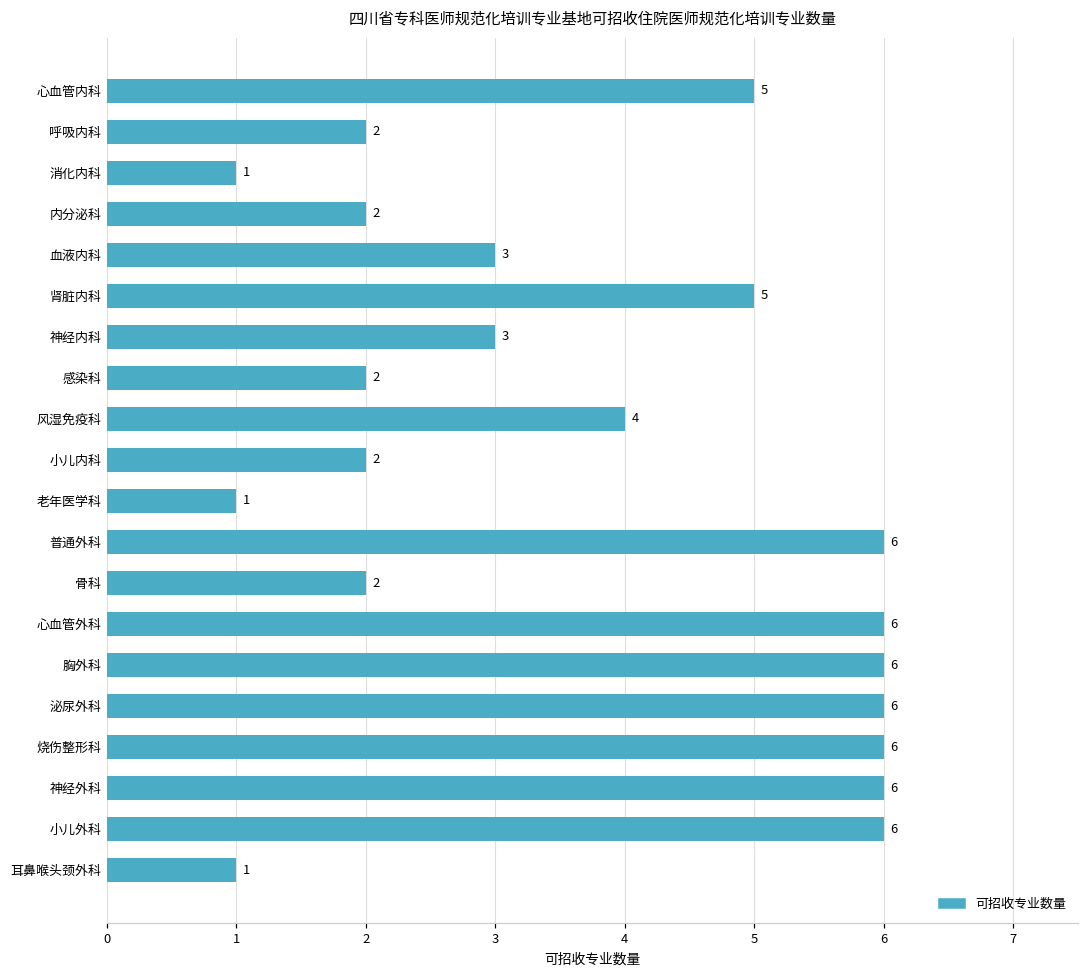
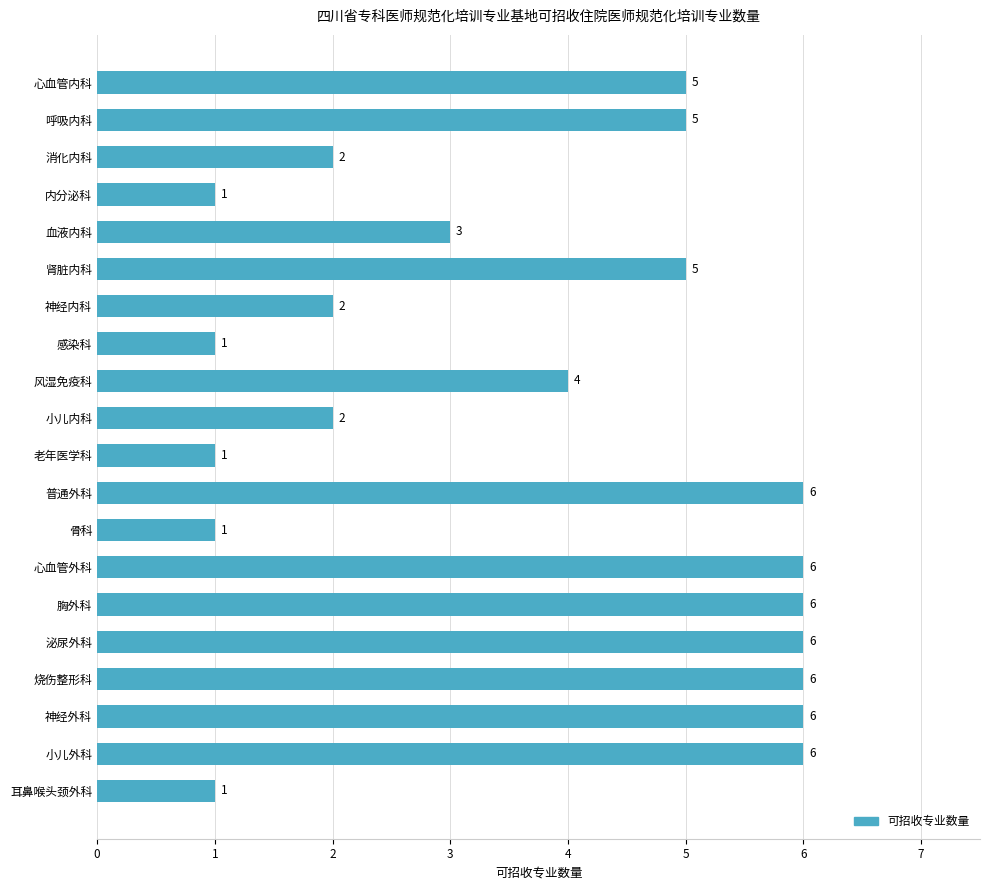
呼吸内科: 2 -> 5
消化内科: 1 -> 2
内分泌科: 2 -> 1
神经内科: 3 -> 2
感染科: 2 -> 1
骨科: 2 -> 1
